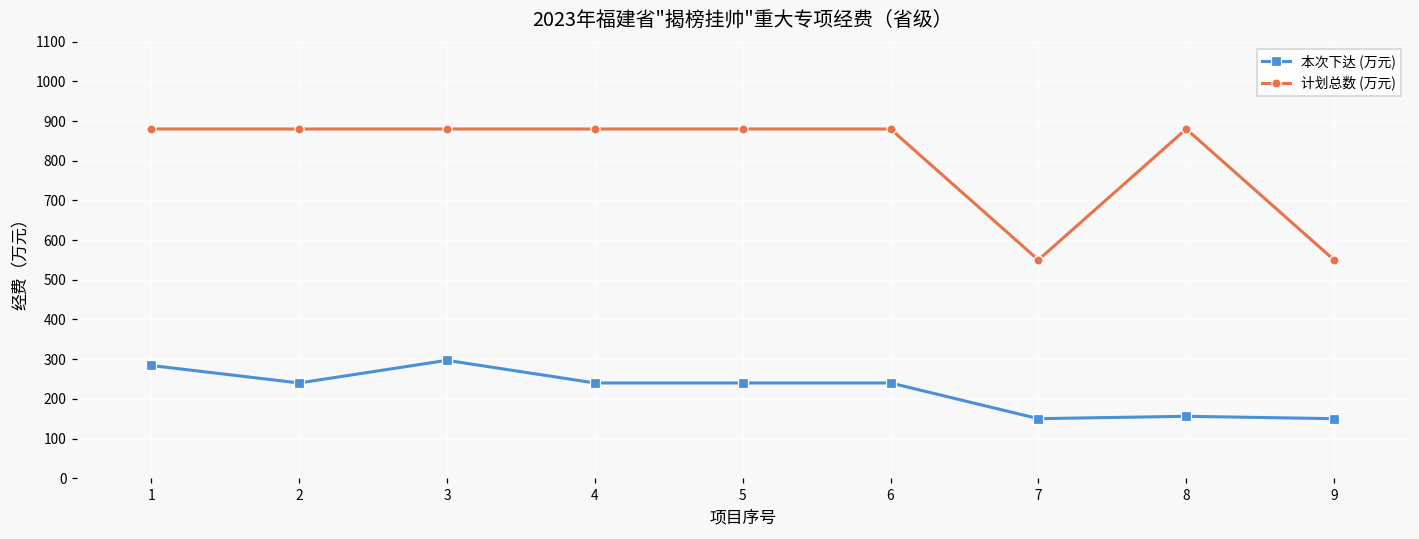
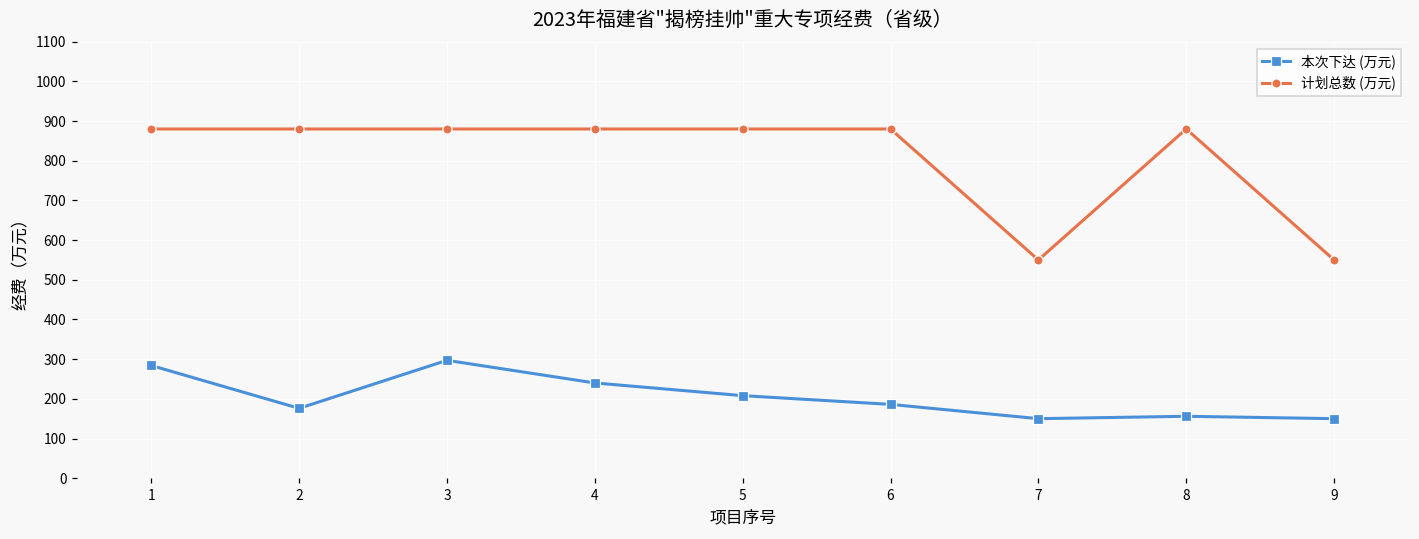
本次下达 (万元), 2: 240 -> 180
本次下达 (万元), 5: 240 -> 210
本次下达 (万元), 6: 240 -> 190
